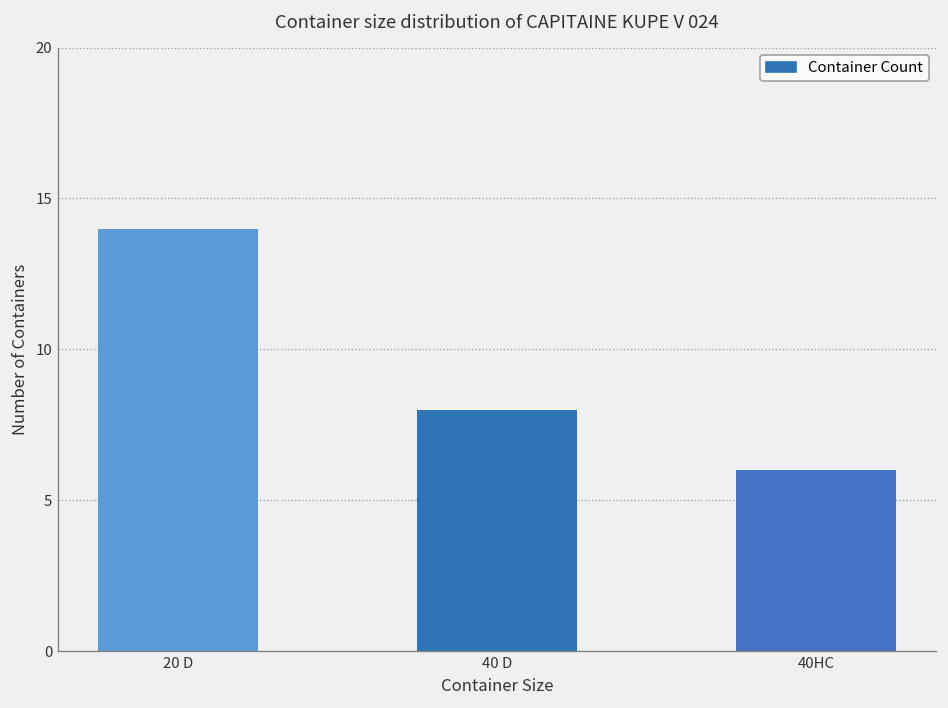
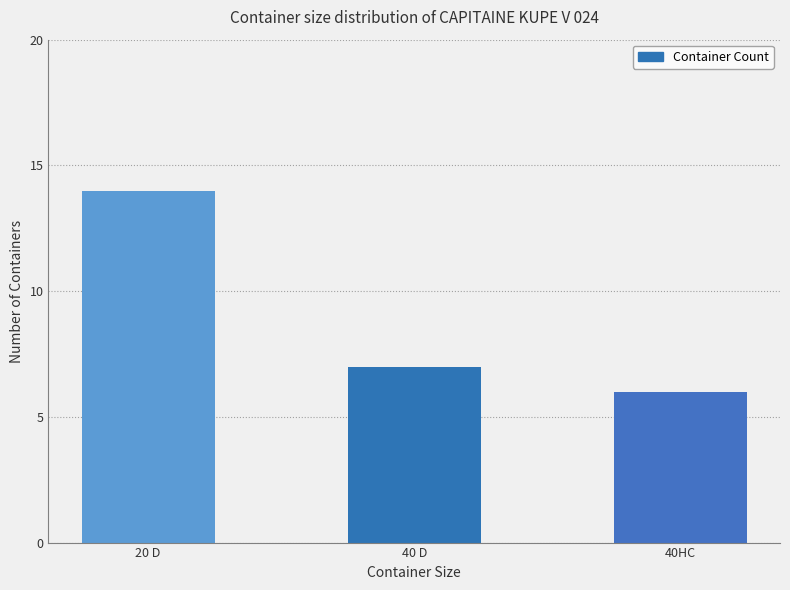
40 D: 8 -> 7
